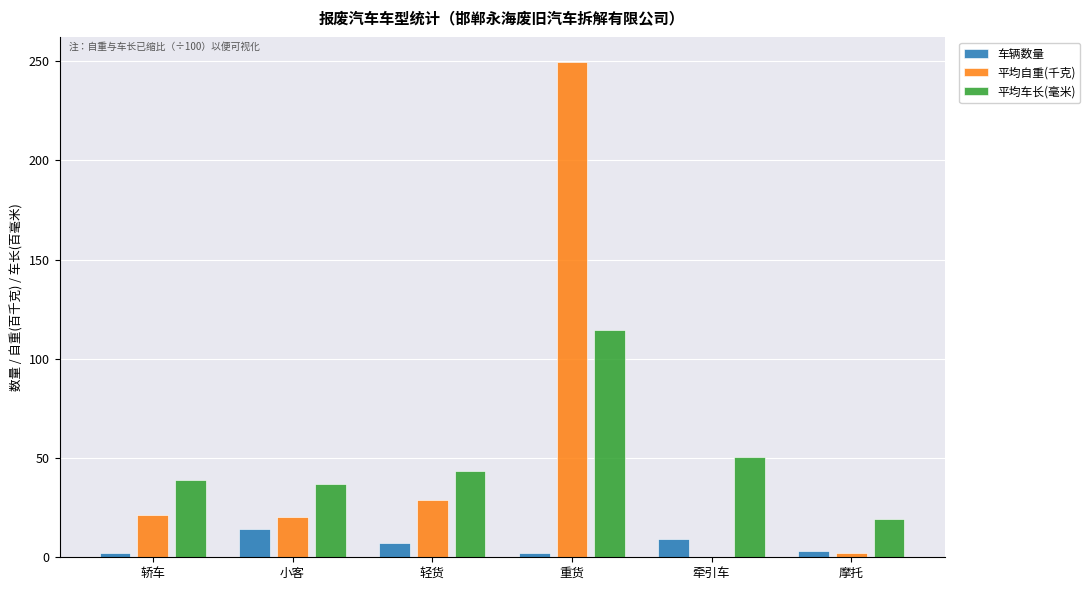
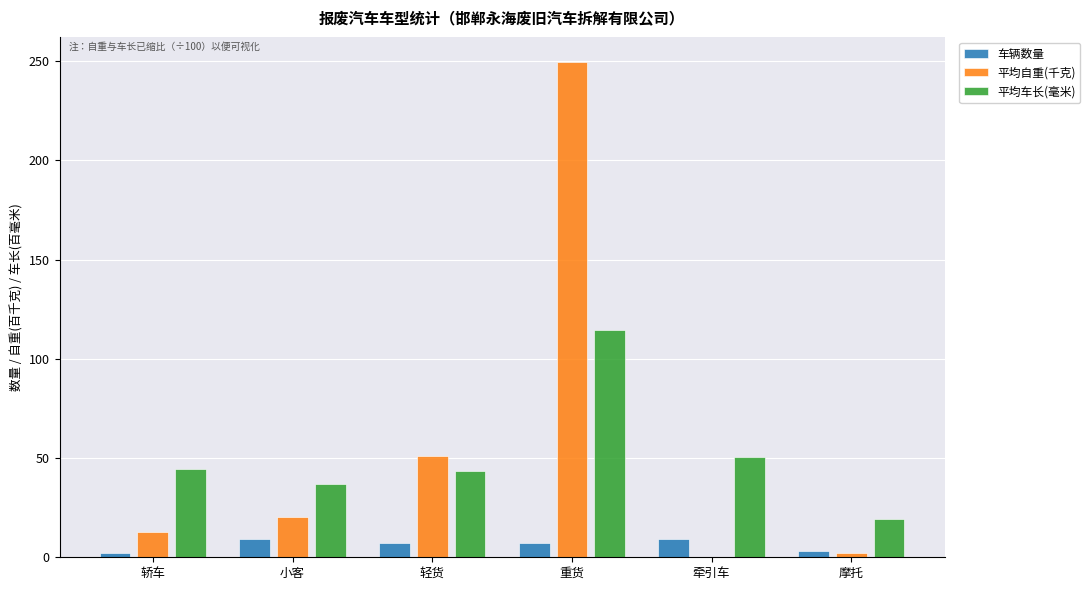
平均自重(千克), 轿车: 21 -> 13
平均车长(毫米), 轿车: 39 -> 45
车辆数量, 小客: 14 -> 9
平均自重(千克), 轻货: 29 -> 51
车辆数量, 重货: 2 -> 7
